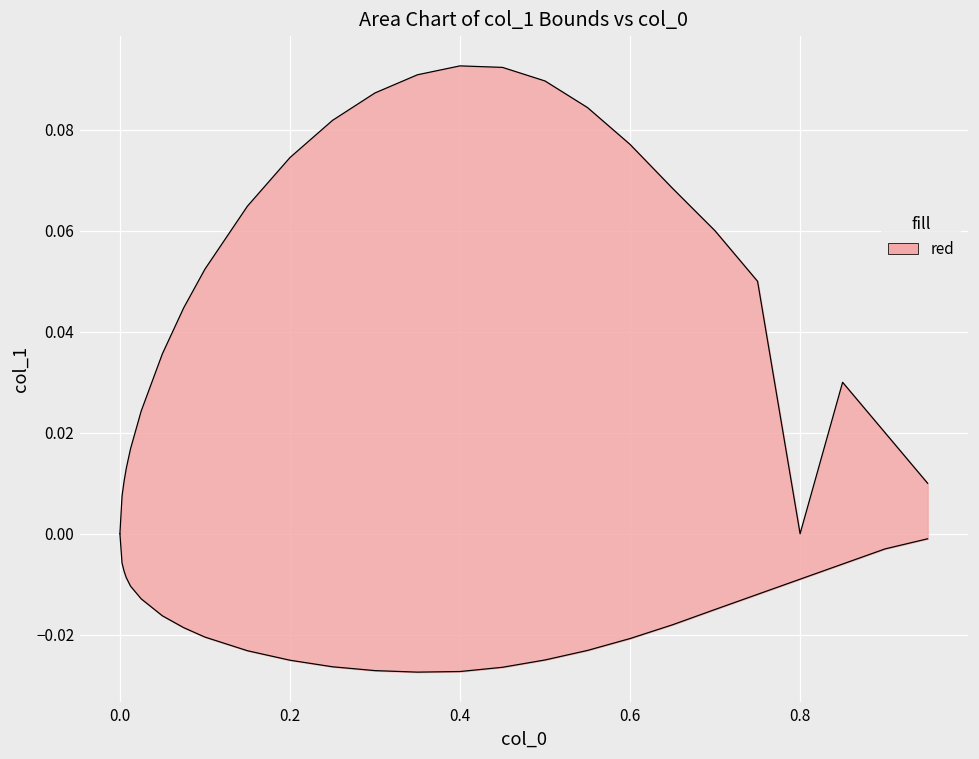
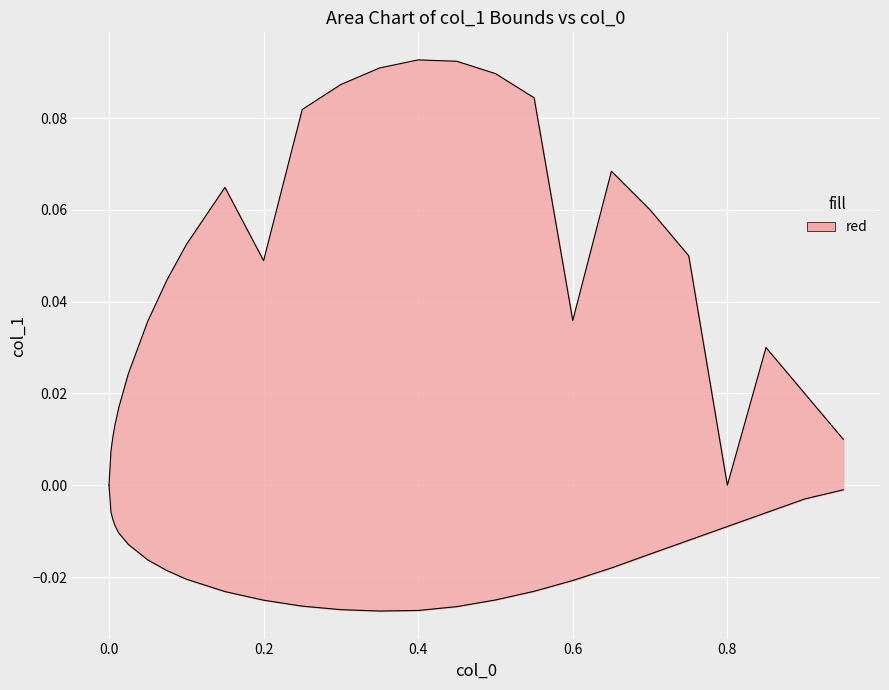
red, 0.2: 0.075 -> 0.049
red, 0.6: 0.077 -> 0.036
